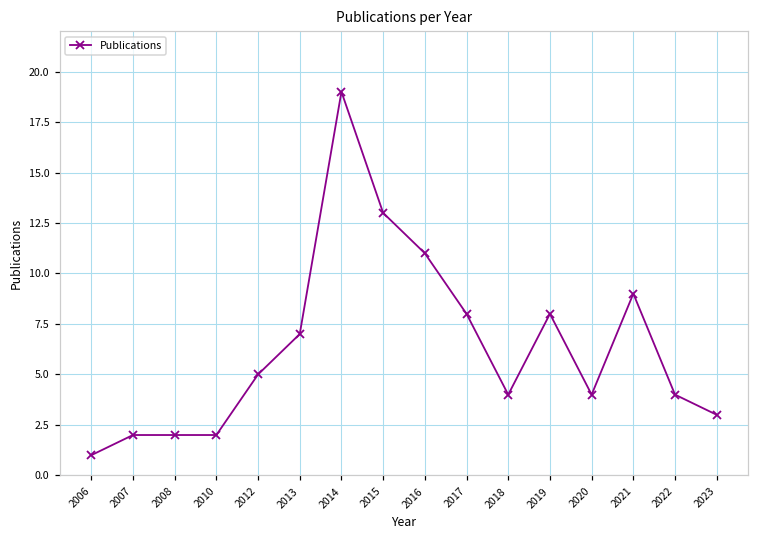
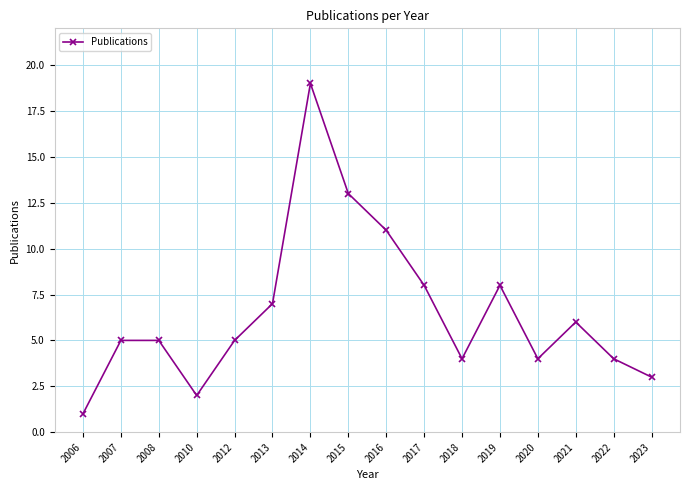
2007: 2 -> 5
2008: 2 -> 5
2021: 9 -> 6
